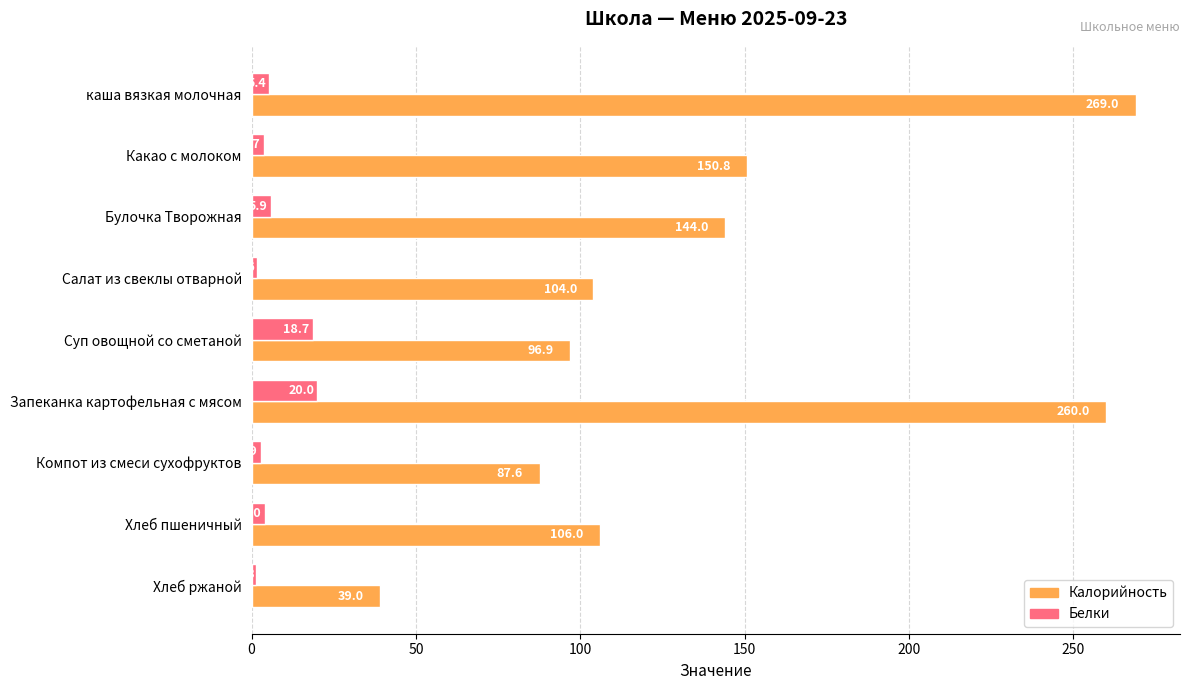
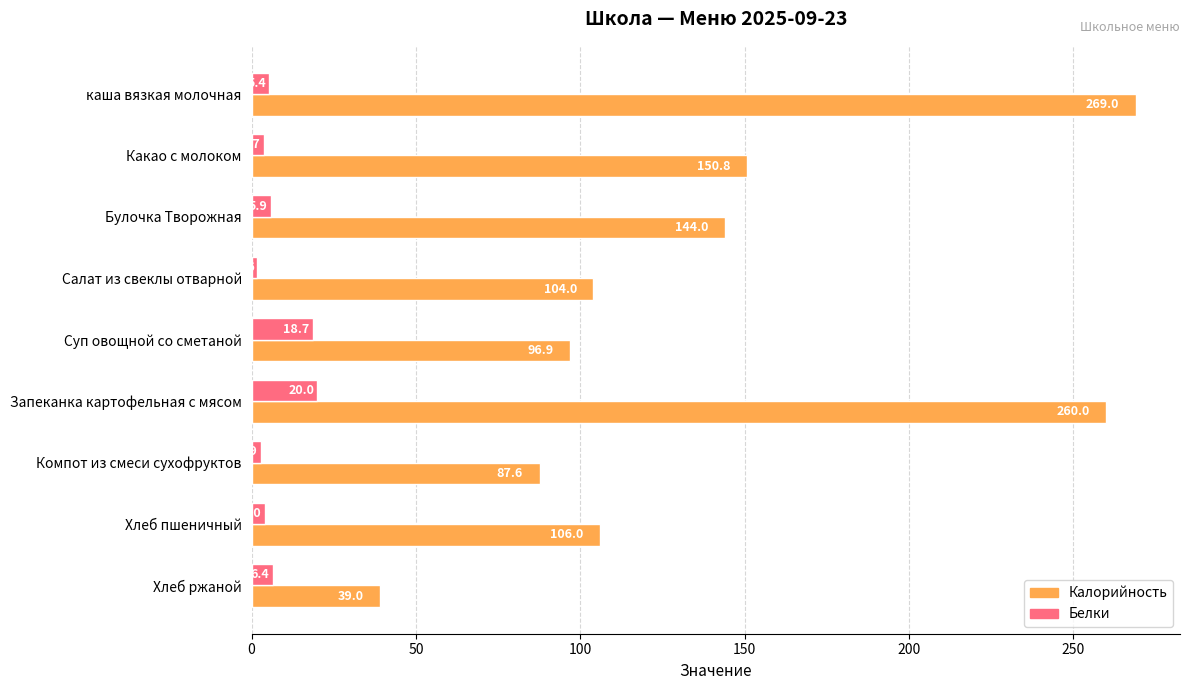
Белки, Хлеб ржаной: 1 -> 6
